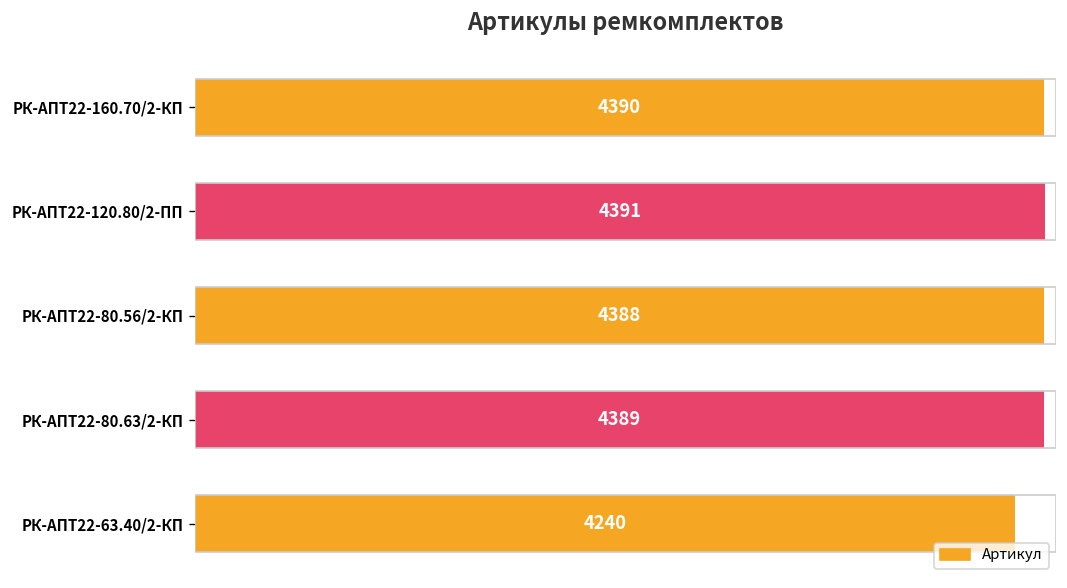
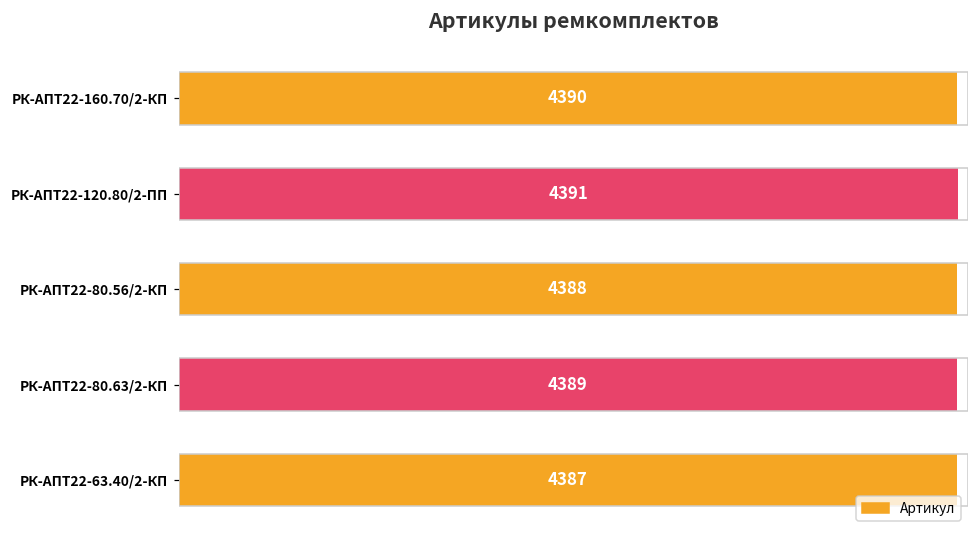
РК-АПТ22-63.40/2-КП: 4240 -> 4387
